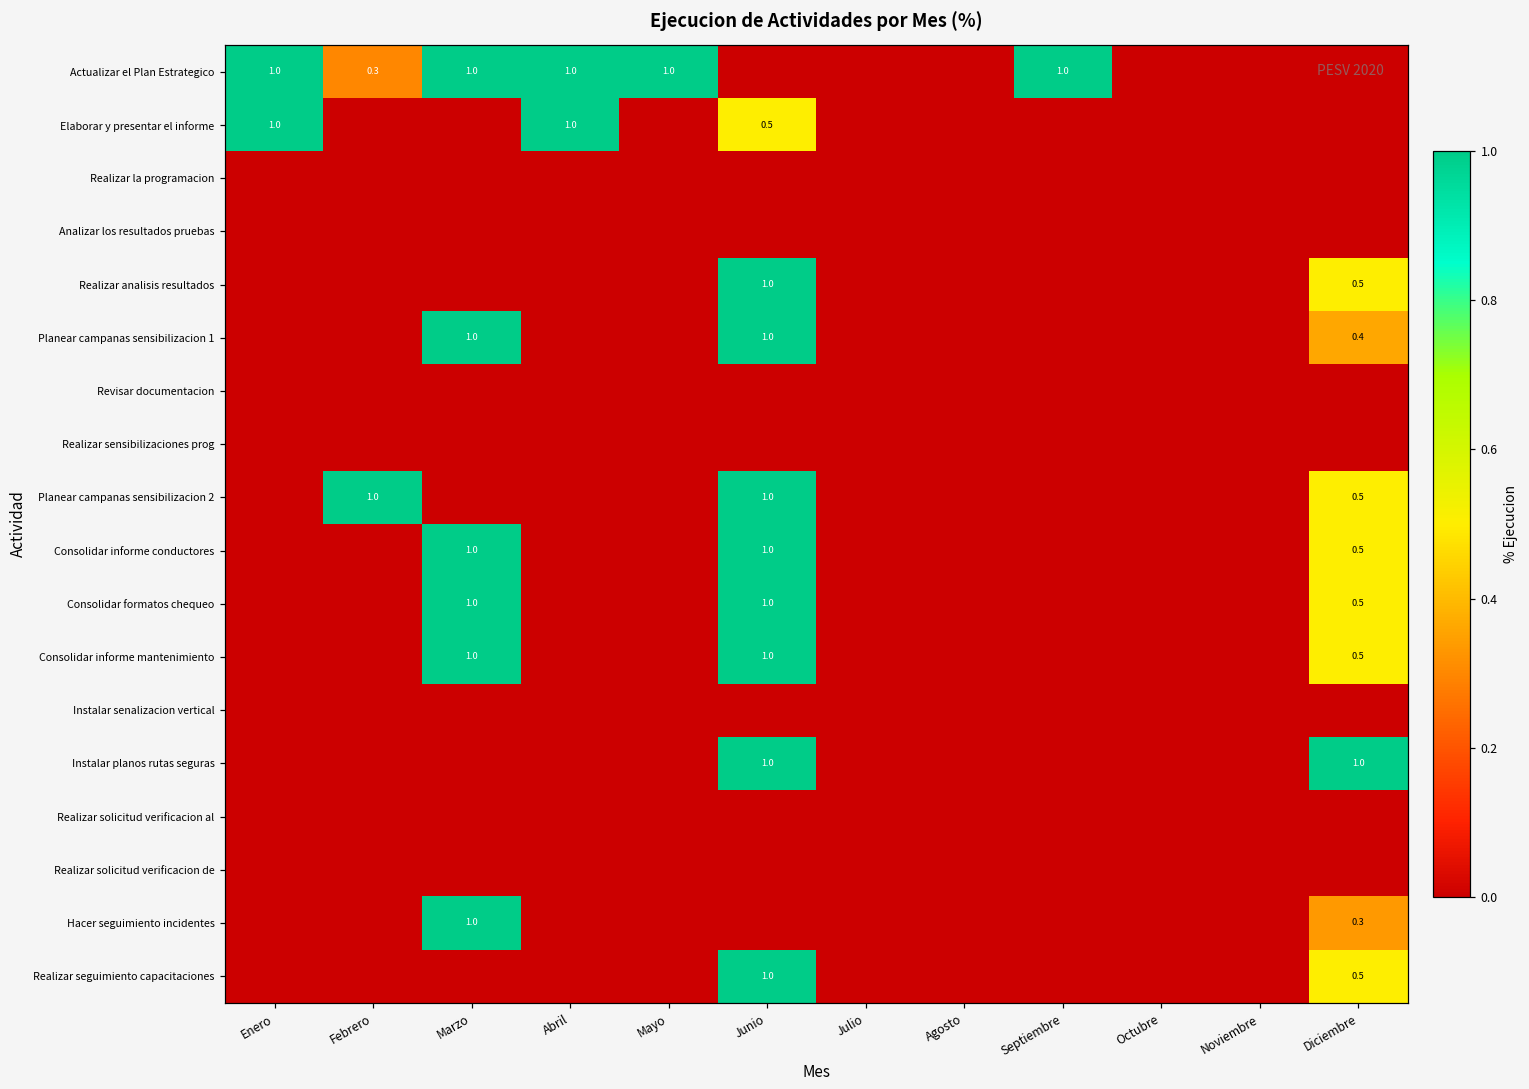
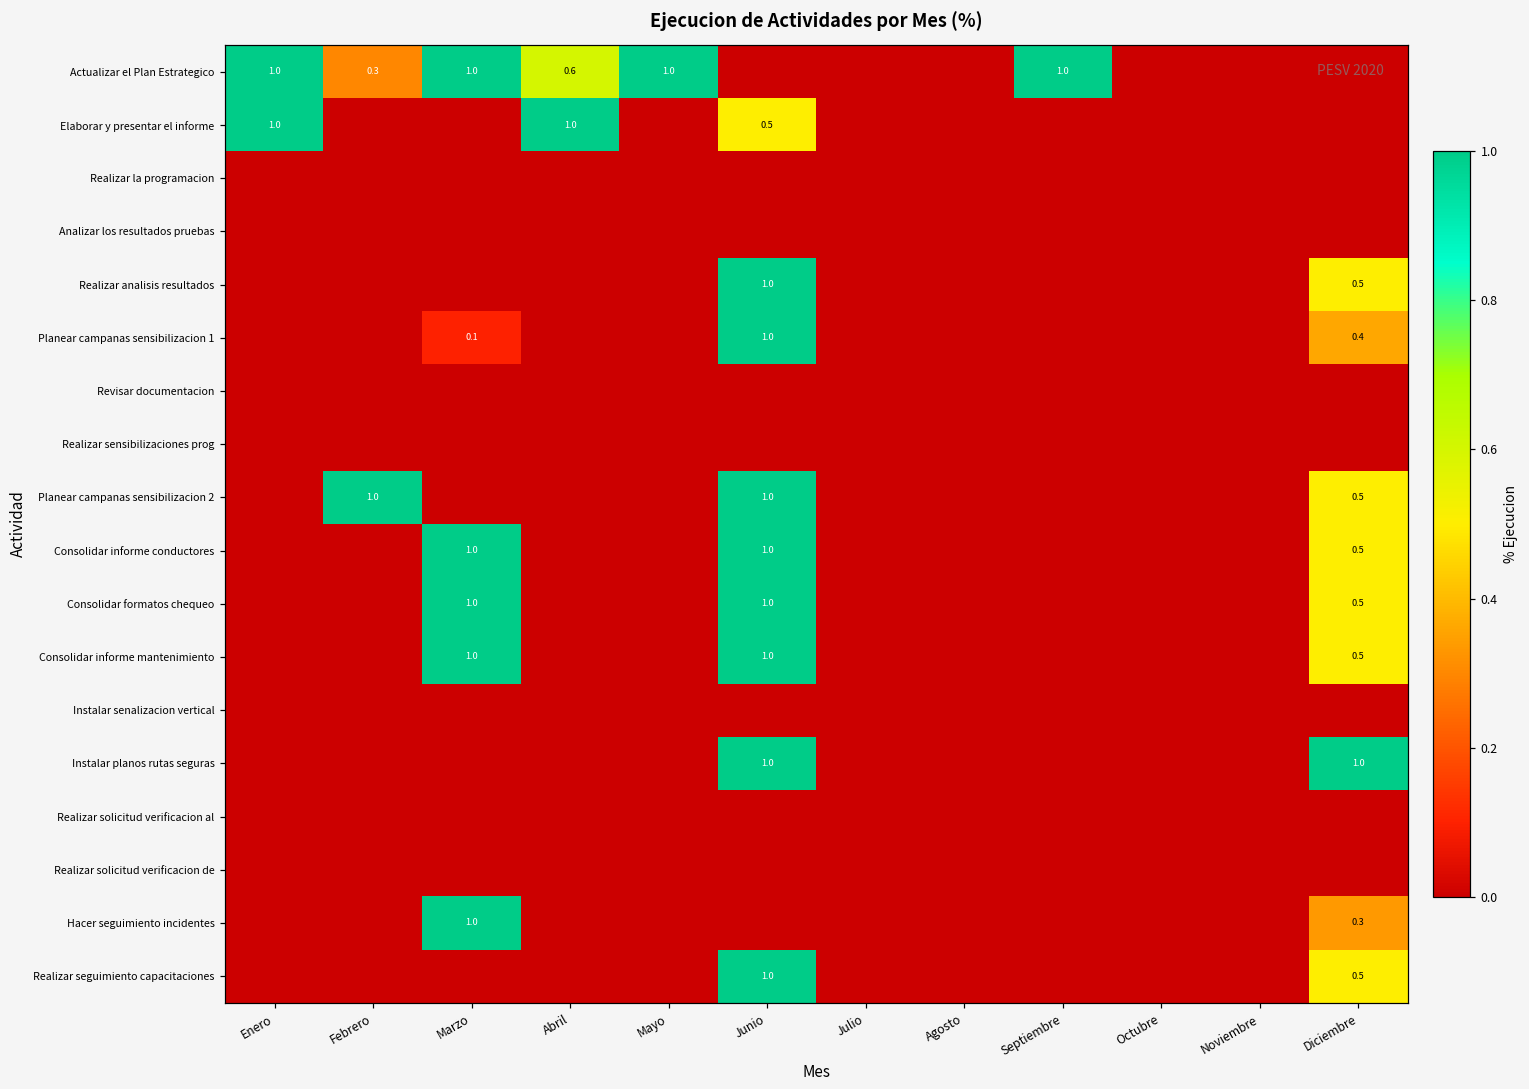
Actualizar el Plan Estrategico, Abril: 1.0 -> 0.6
Planear campanas sensibilizacion 1, Marzo: 1.0 -> 0.1
